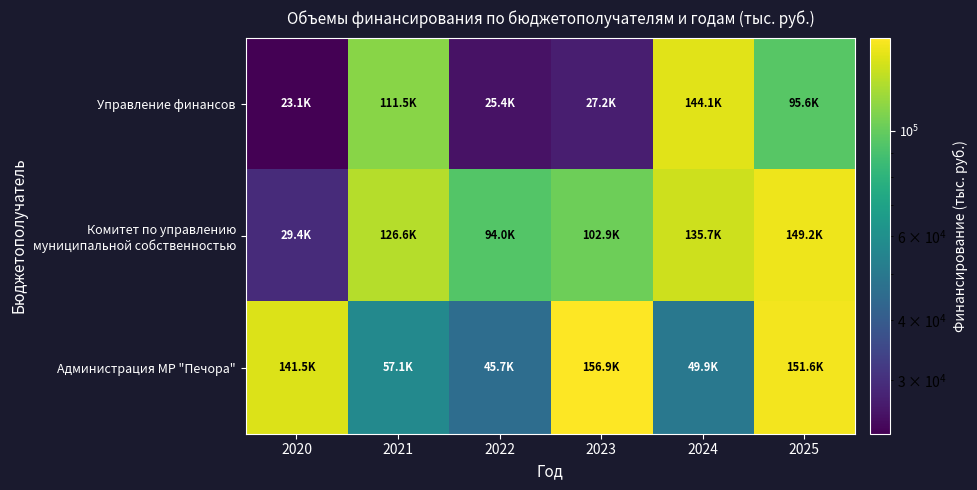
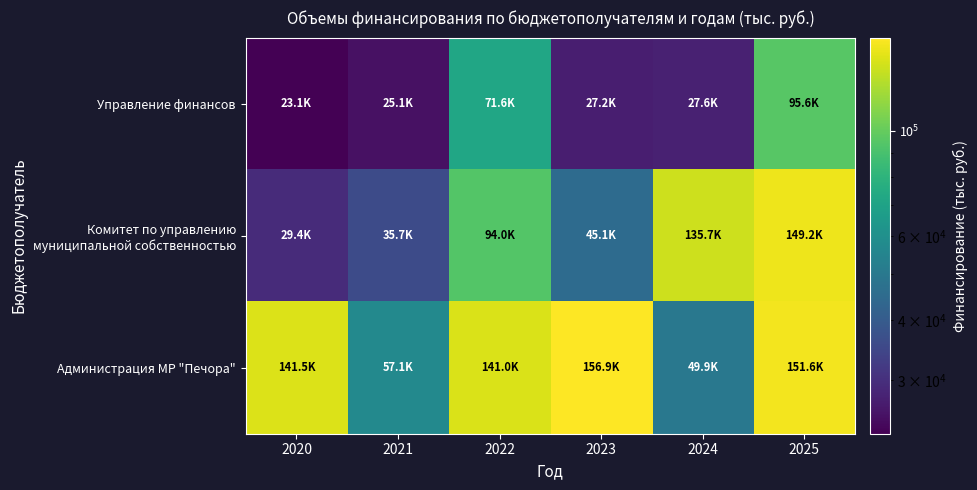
Управление финансов, 2021: 111.5K -> 25.1K
Управление финансов, 2022: 25.4K -> 71.6K
Управление финансов, 2024: 144.1K -> 27.6K
Комитет по управлению муниципальной собственностью, 2021: 126.6K -> 35.7K
Комитет по управлению муниципальной собственностью, 2023: 102.9K -> 45.1K
Администрация МР "Печора", 2022: 45.7K -> 141.0K
